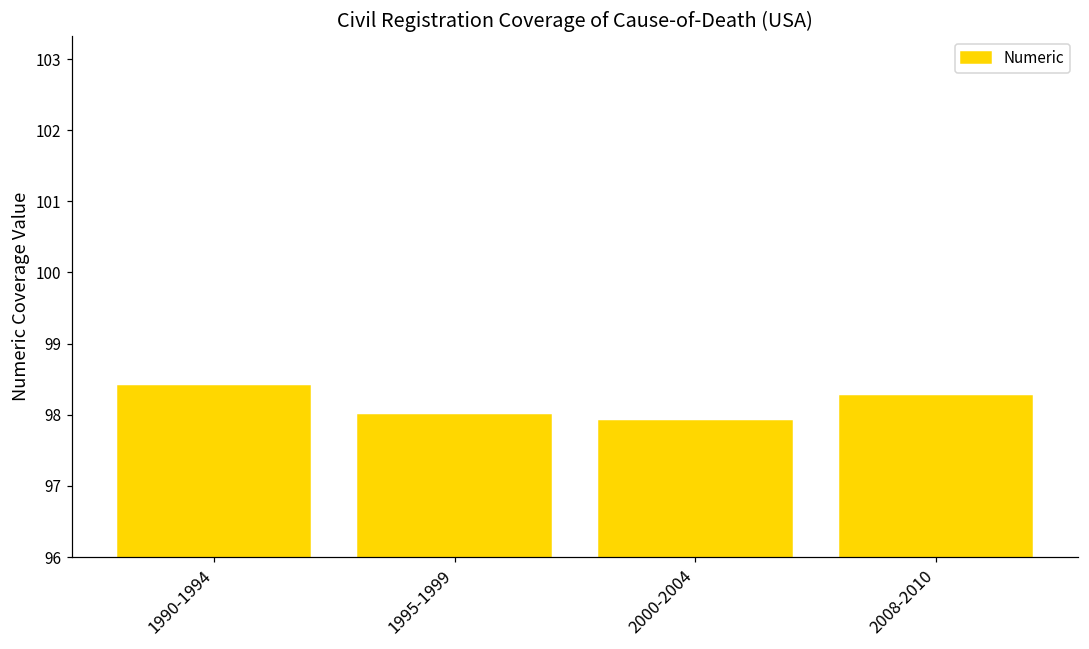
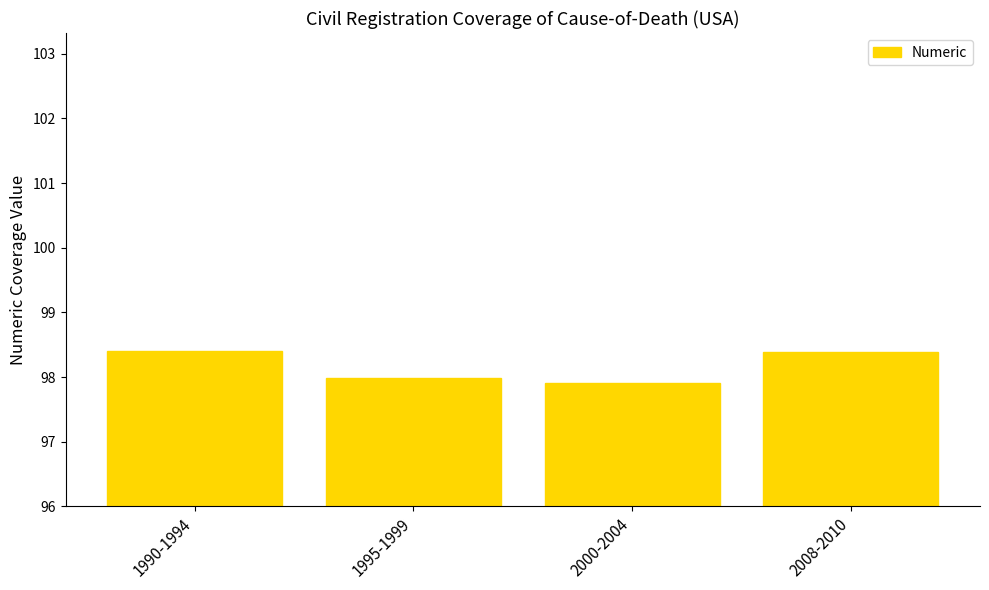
2008-2010: 98.3 -> 98.4
